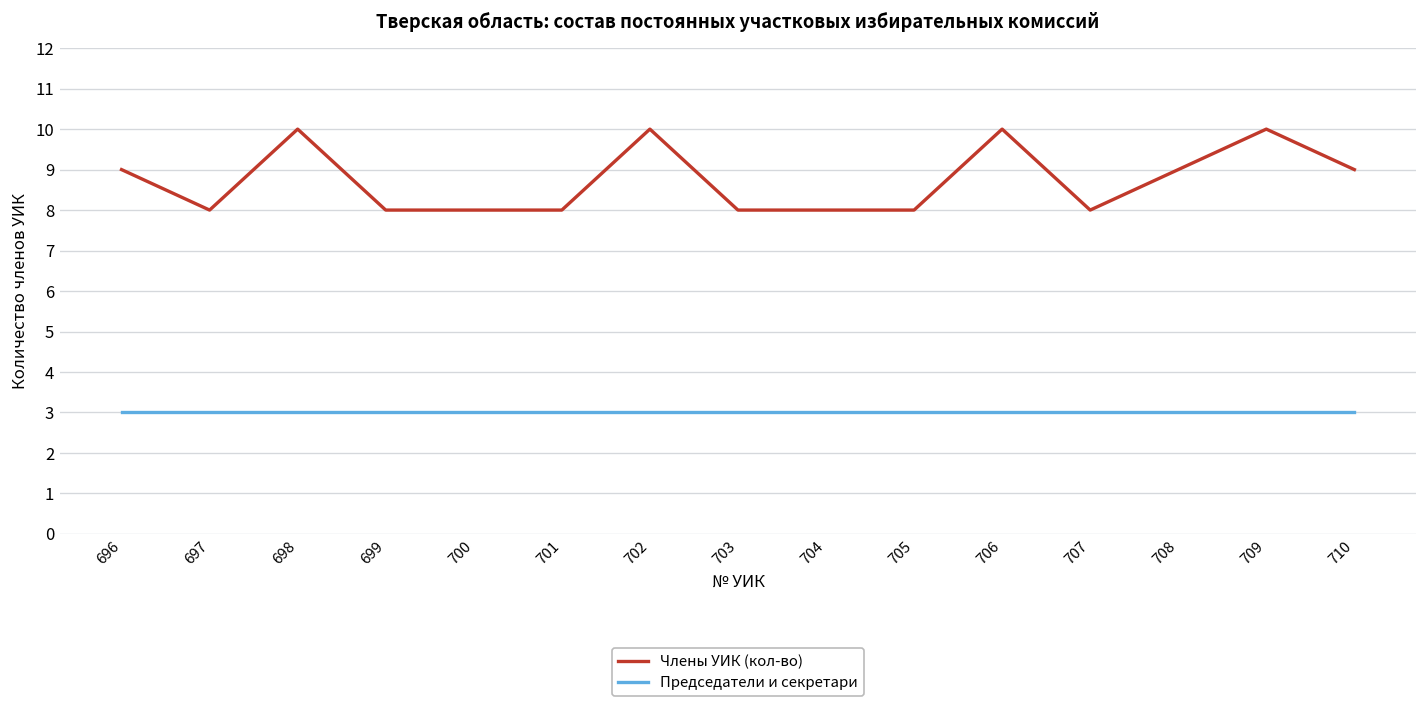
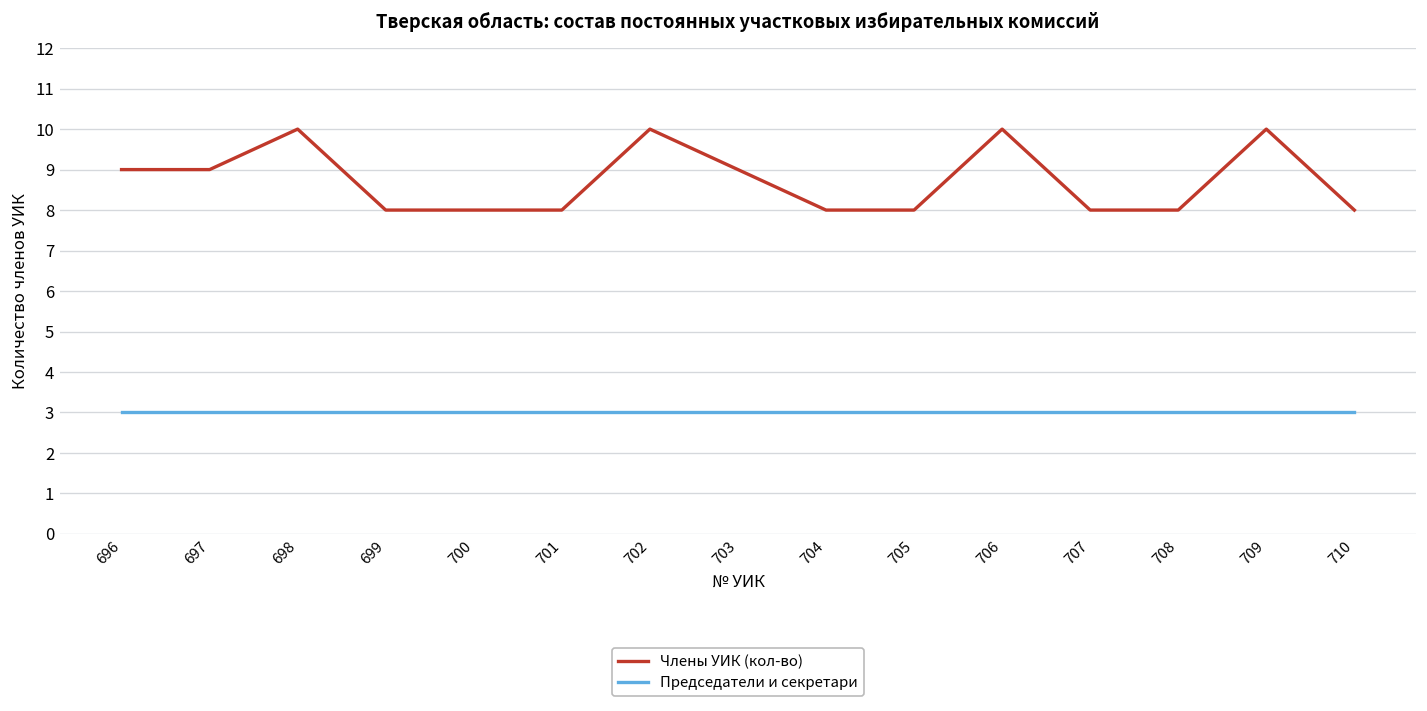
Члены УИК (кол-во), 697: 8 -> 9
Члены УИК (кол-во), 703: 8 -> 9
Члены УИК (кол-во), 708: 9 -> 8
Члены УИК (кол-во), 710: 9 -> 8
